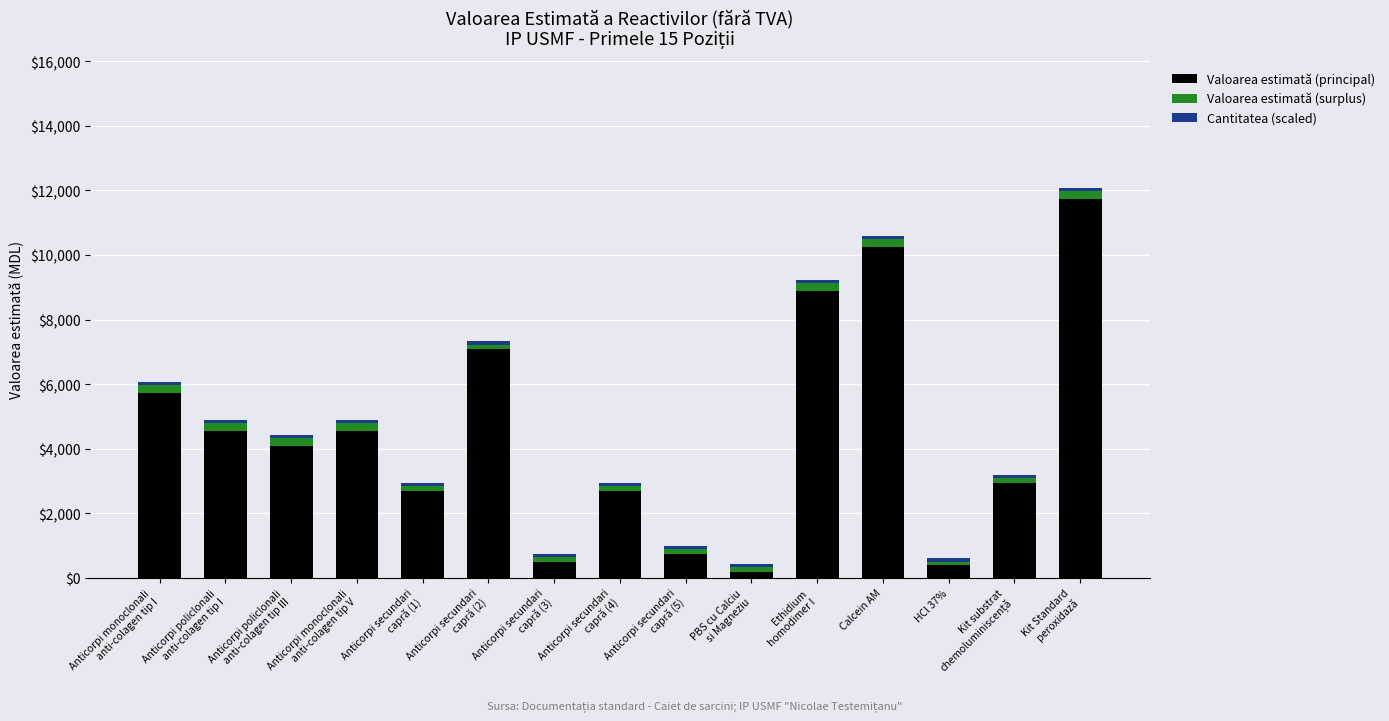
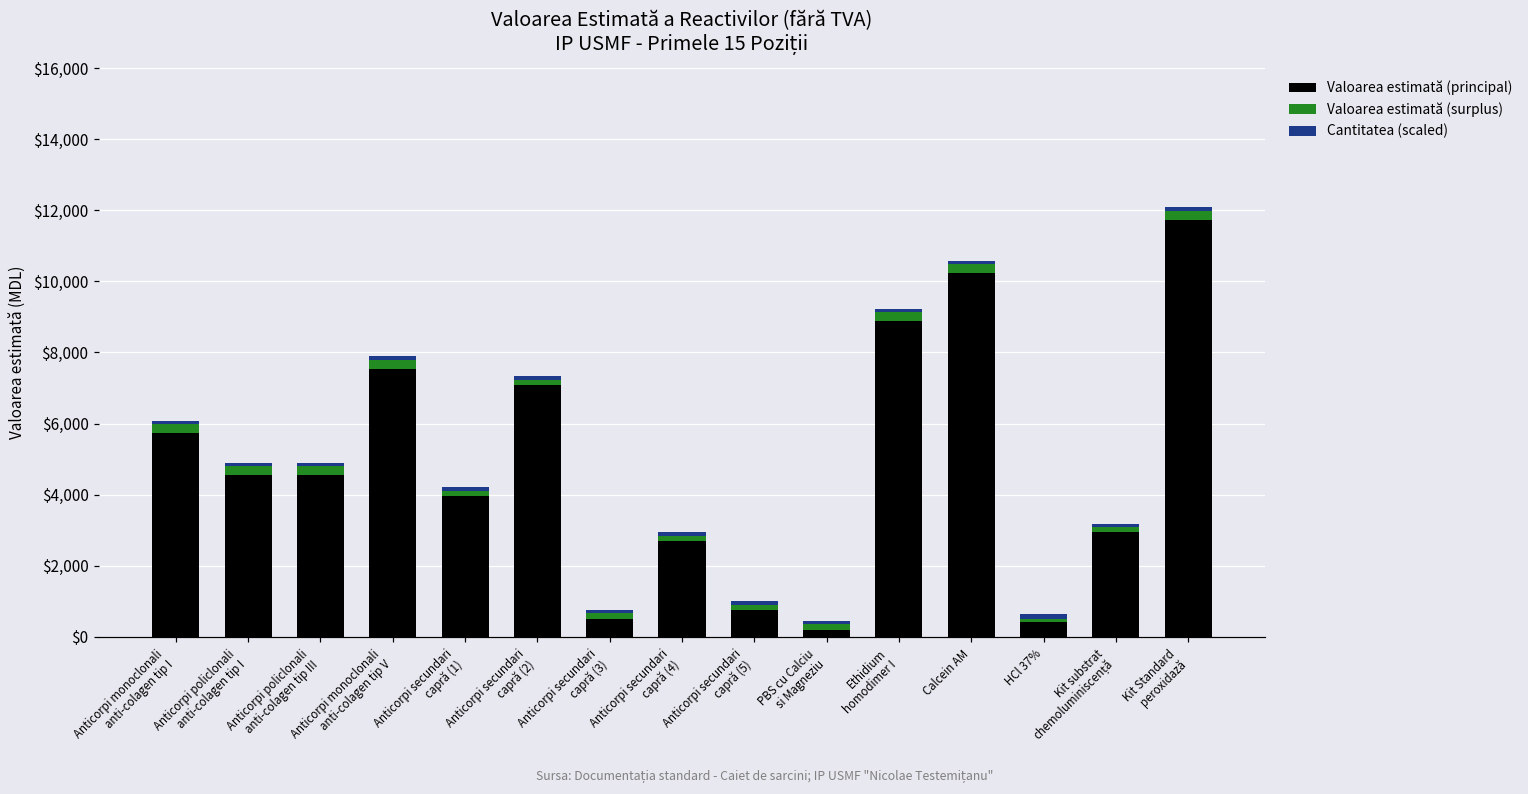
Valoarea estimată (principal), Anticorpi policlonali anti-colagen tip III: $4,100 -> $4,500
Valoarea estimată (principal), Anticorpi monoclonali anti-colagen tip V: $4,500 -> $7,500
Valoarea estimată (principal), Anticorpi secundari capră (1): $2,700 -> $4,000
